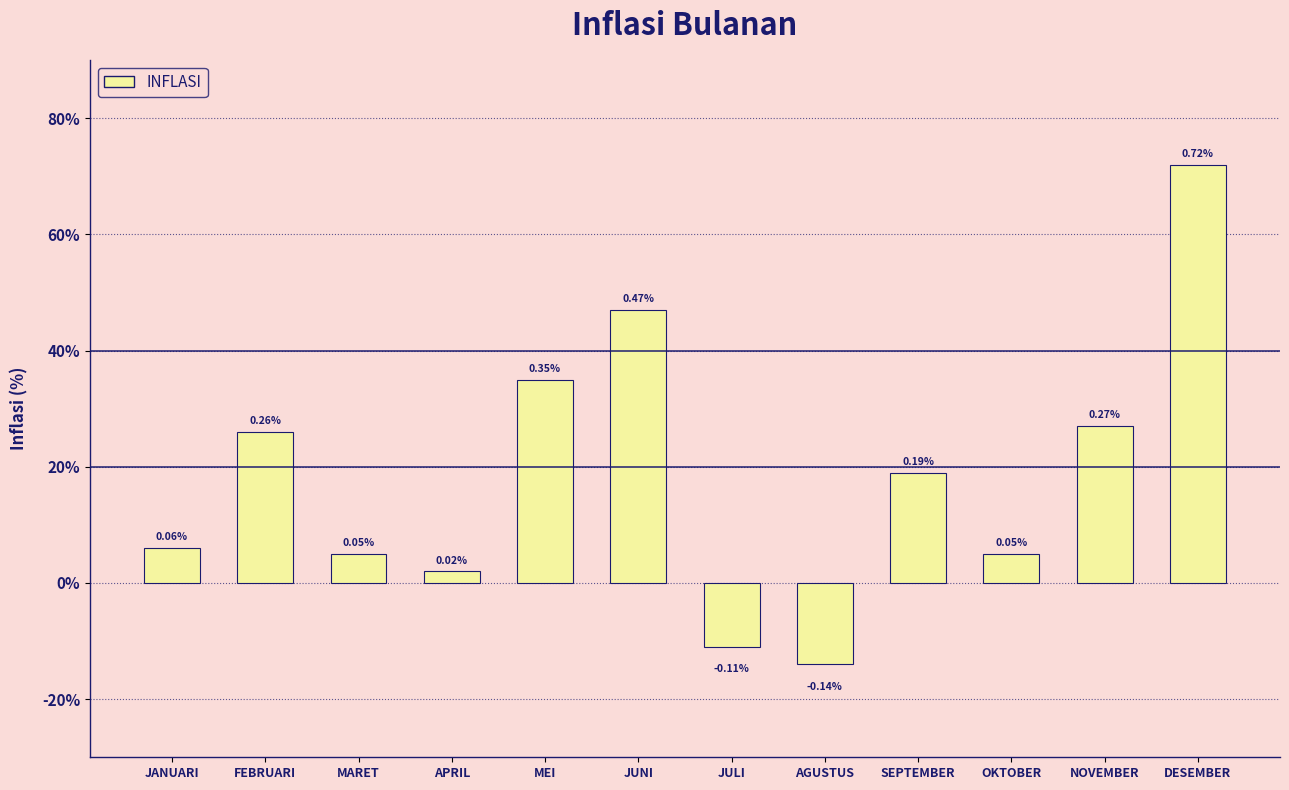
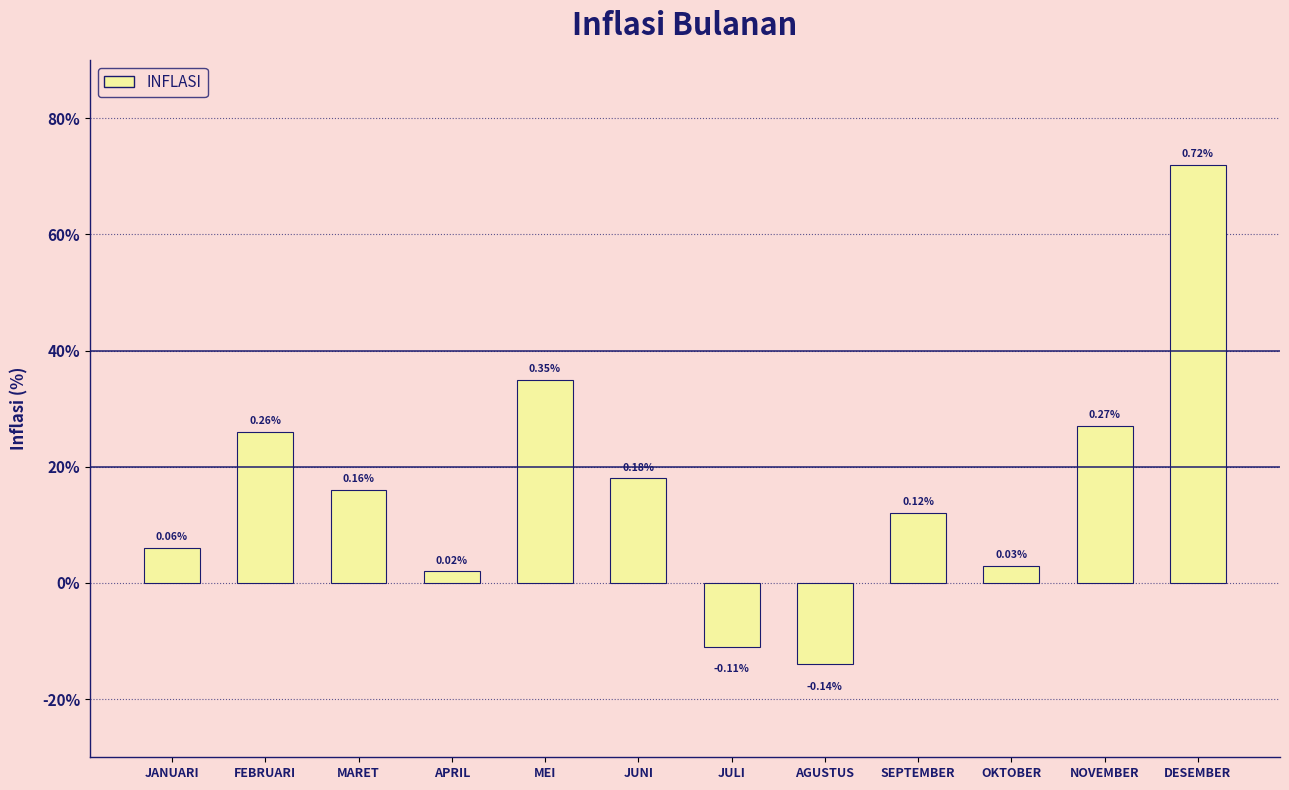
MARET: 0.05% -> 0.16%
JUNI: 0.47% -> 0.18%
SEPTEMBER: 0.19% -> 0.12%
OKTOBER: 0.05% -> 0.03%
